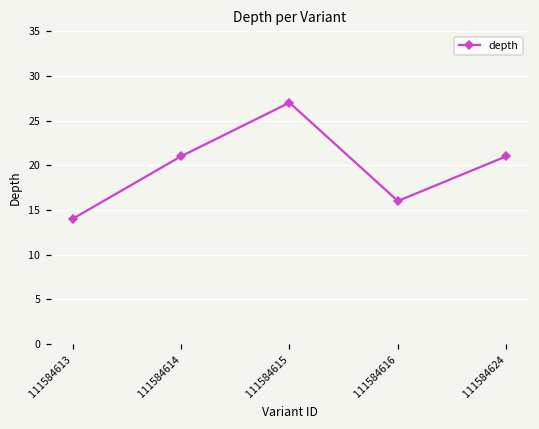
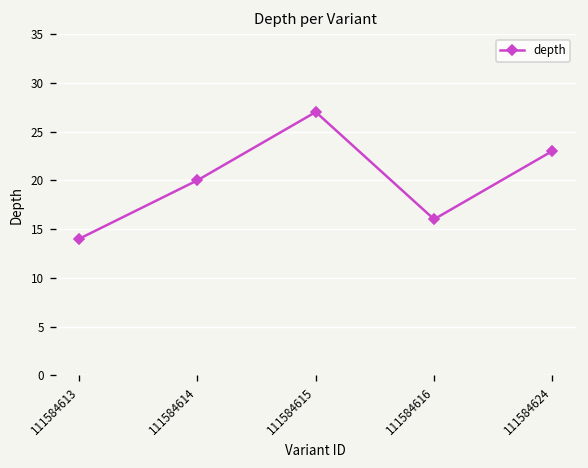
111584614: 21 -> 20
111584624: 21 -> 23
